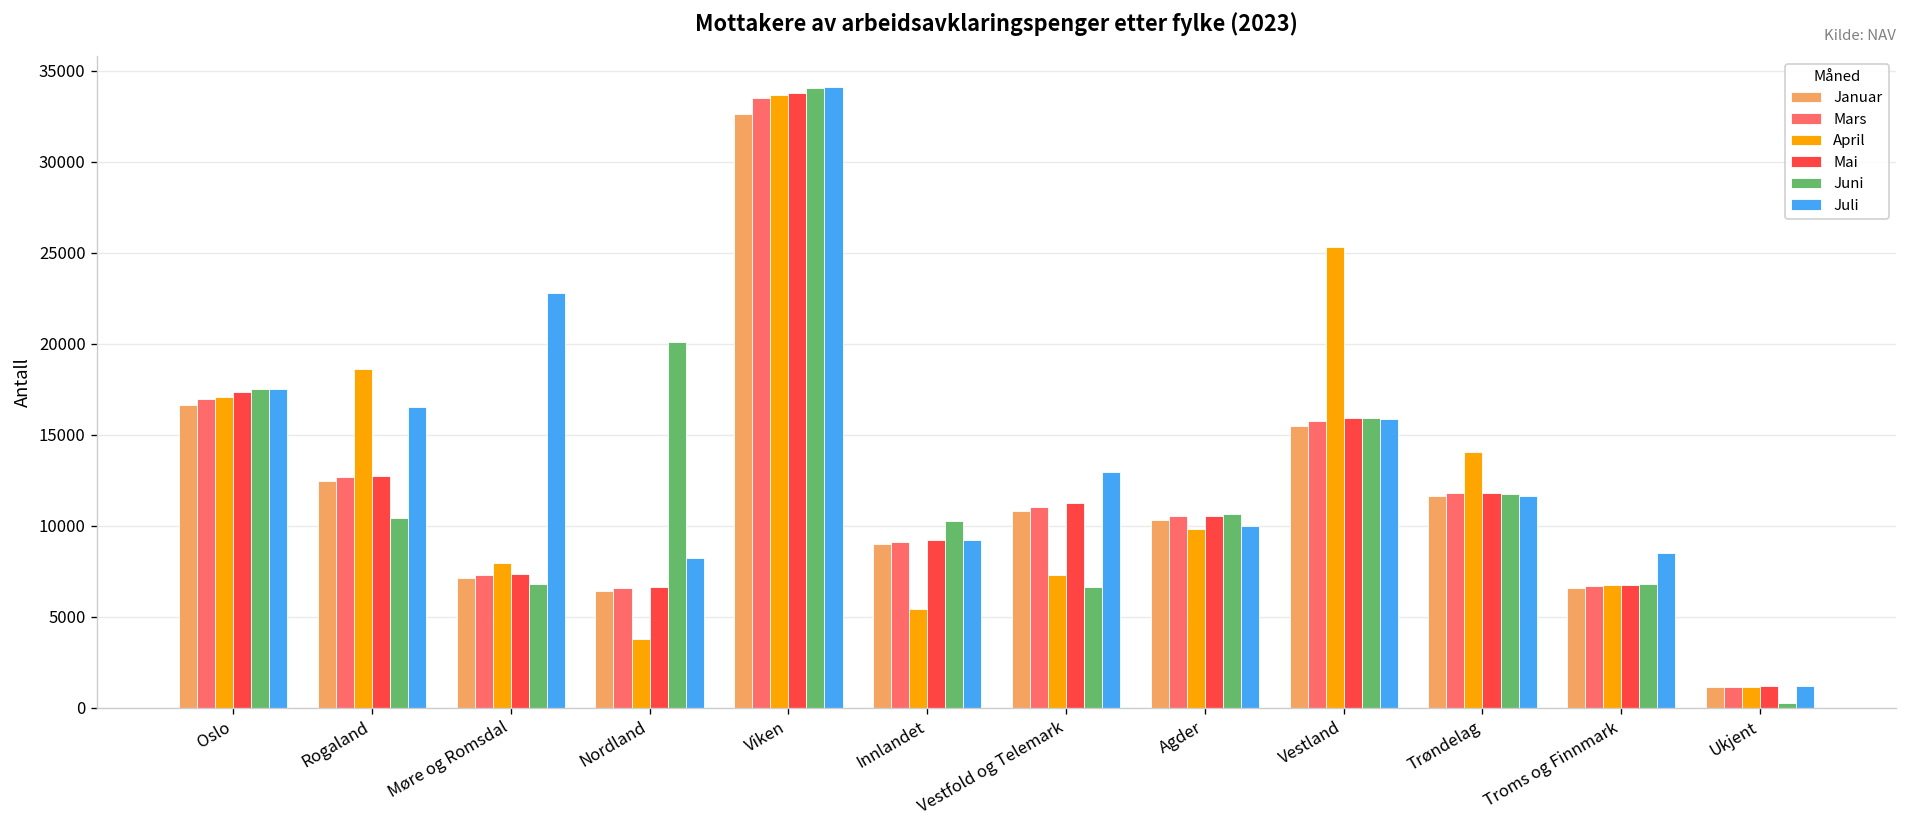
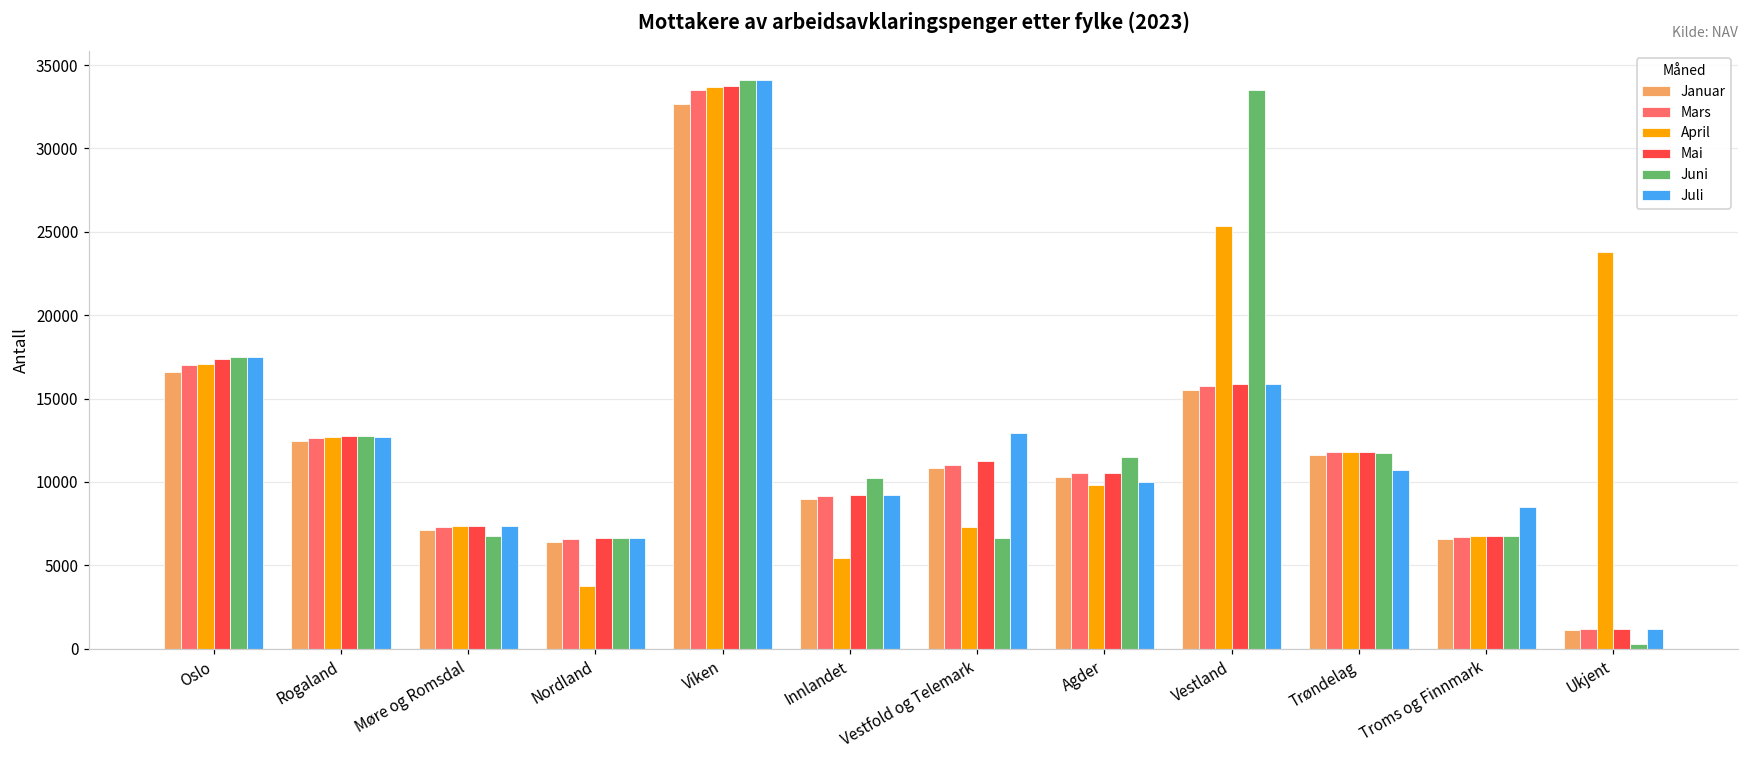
April, Rogaland: 18600 -> 12700
Juni, Rogaland: 10400 -> 12700
Juli, Rogaland: 16500 -> 12700
April, Møre og Romsdal: 8000 -> 7300
Juli, Møre og Romsdal: 22800 -> 7300
Juni, Nordland: 20100 -> 6600
Juli, Nordland: 8200 -> 6600
Juni, Agder: 10600 -> 11500
Juni, Vestland: 15900 -> 33500
April, Trøndelag: 14000 -> 11800
Juli, Trøndelag: 11600 -> 10700
April, Ukjent: 1200 -> 23800
